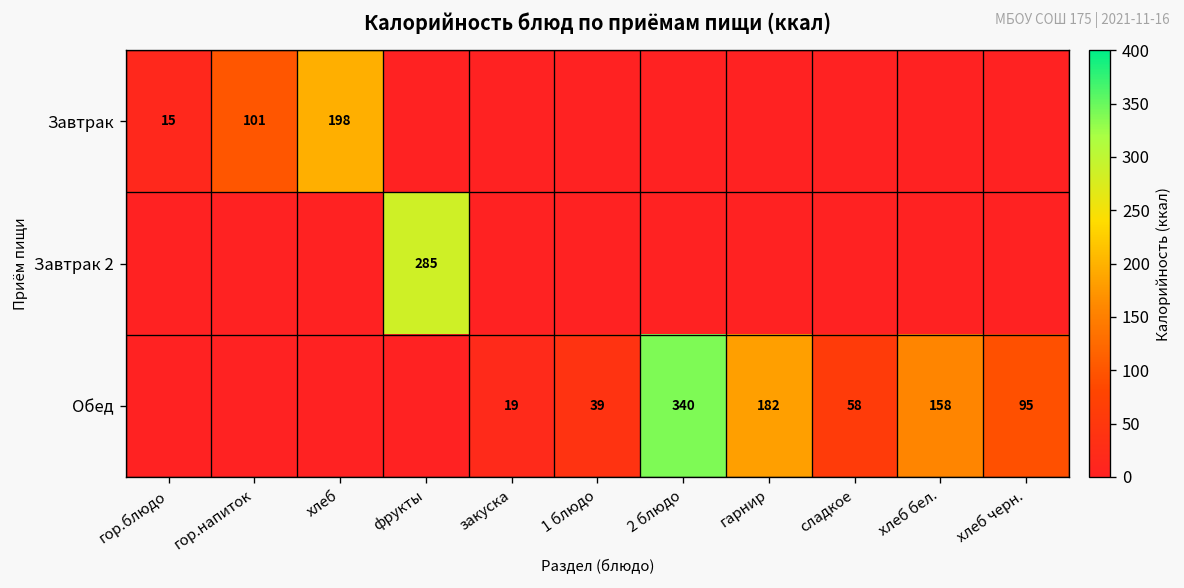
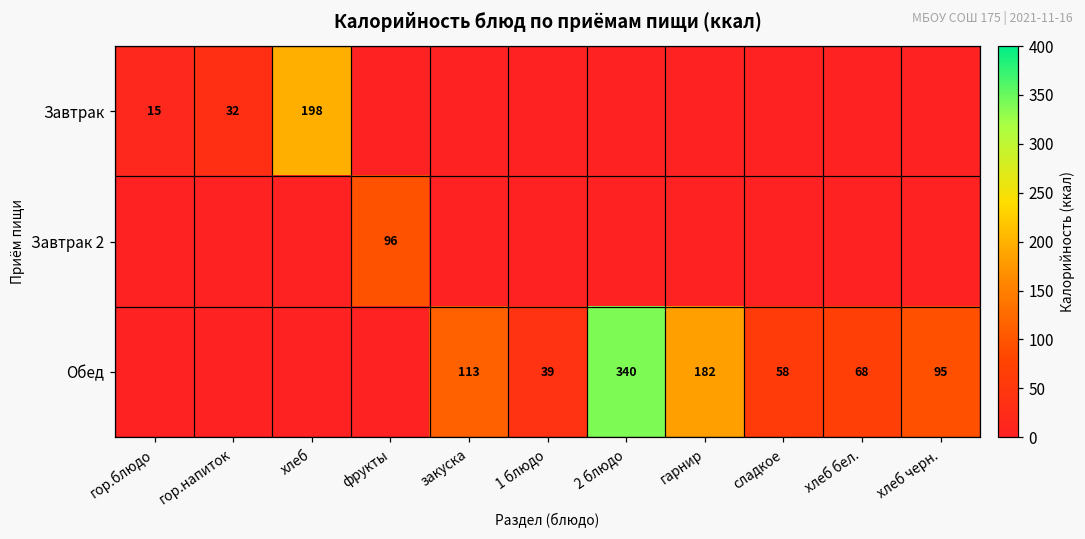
Завтрак, гор.напиток: 101 -> 32
Завтрак 2, фрукты: 285 -> 96
Обед, закуска: 19 -> 113
Обед, хлеб бел.: 158 -> 68
